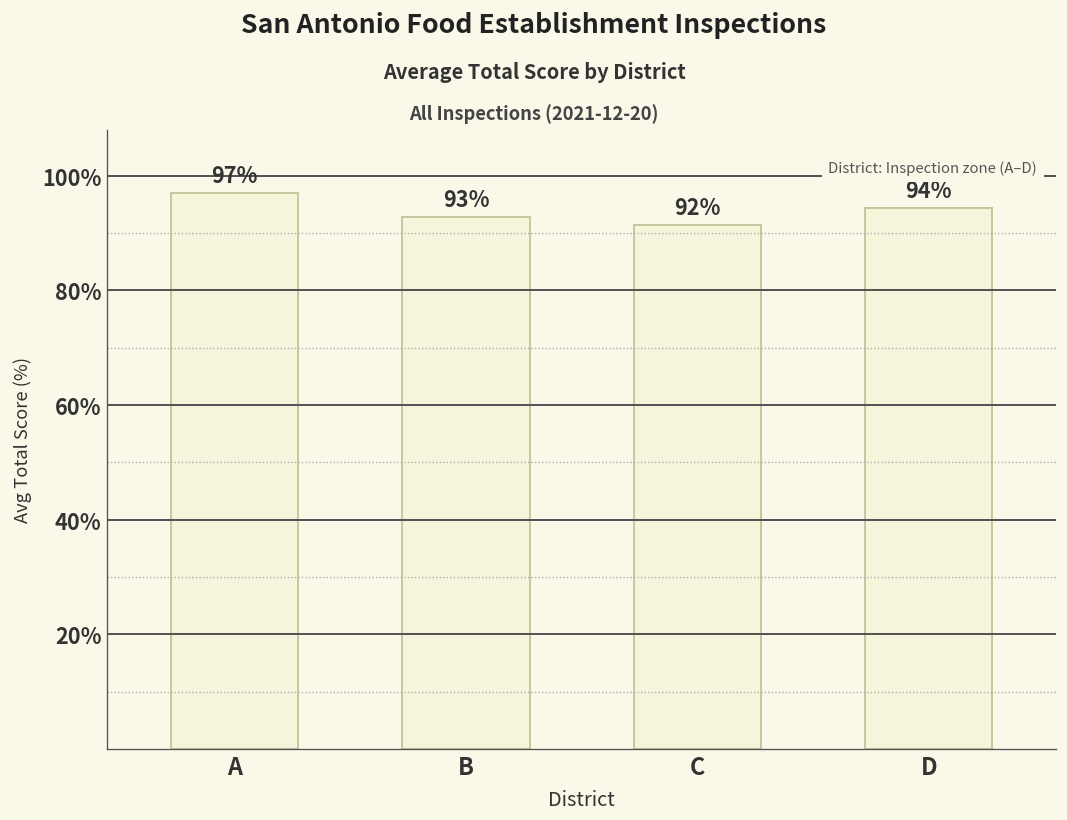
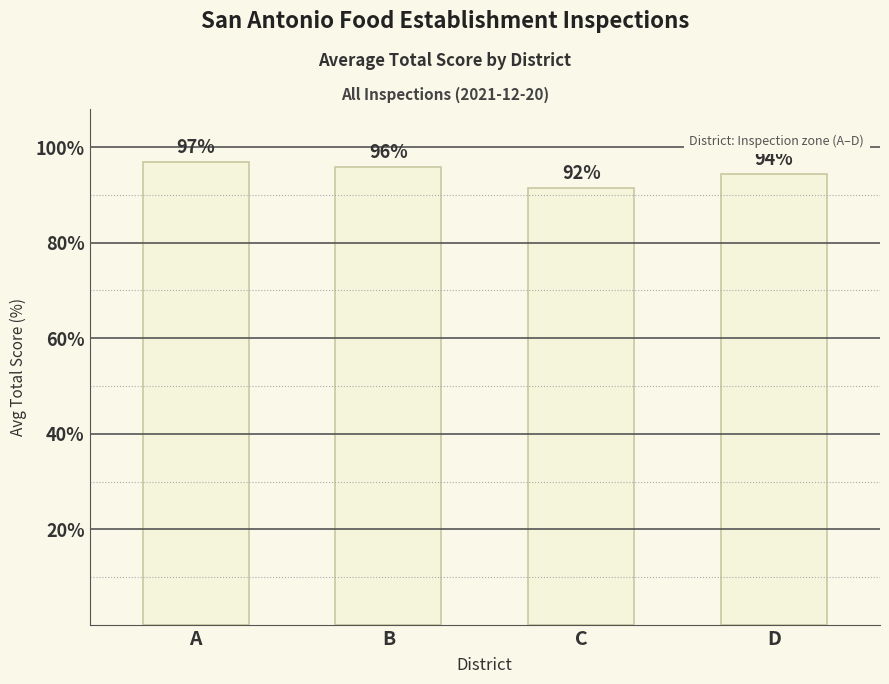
B: 93% -> 96%
